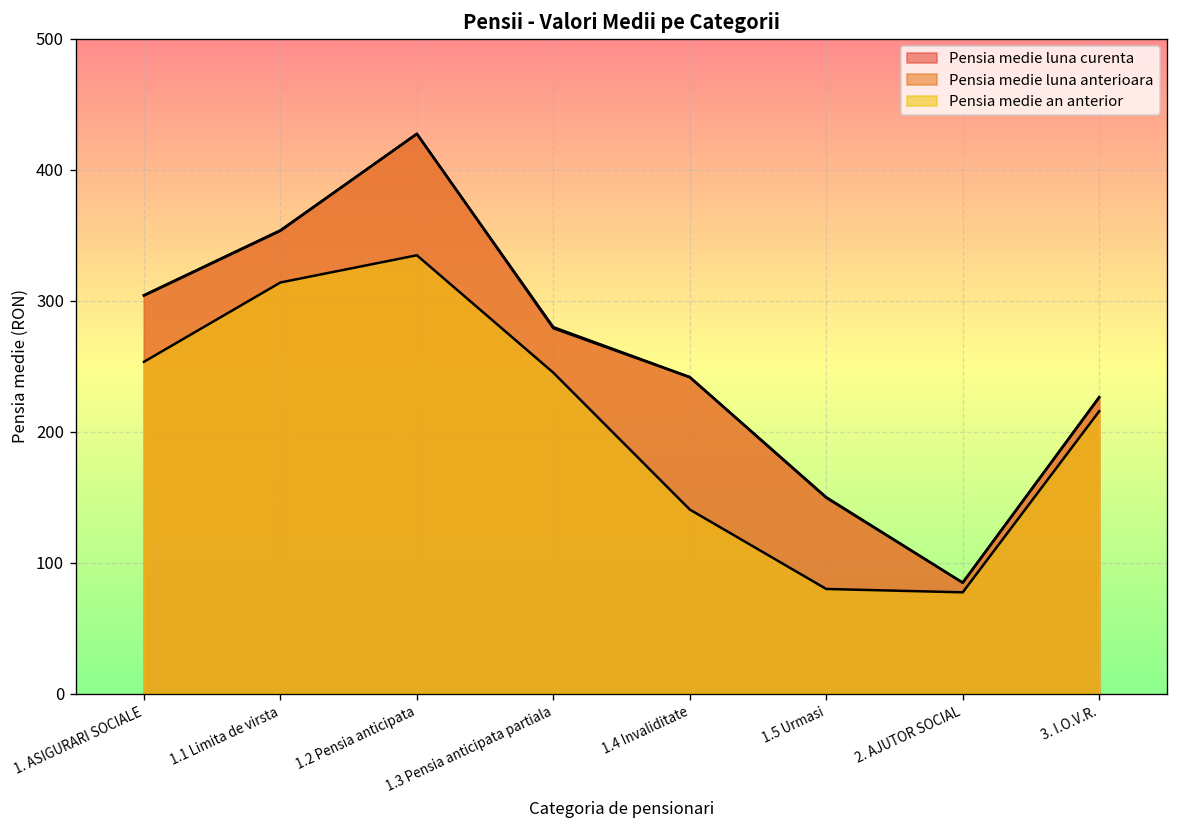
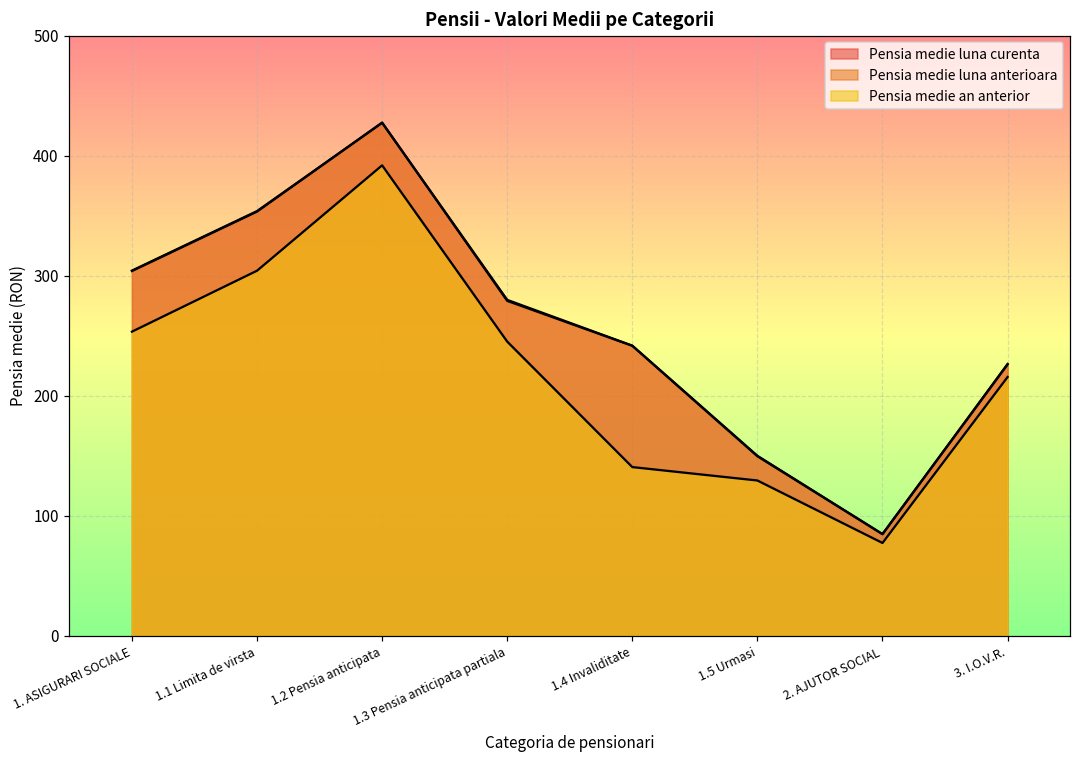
Pensia medie an anterior, 1.1 Limita de virsta: 314 -> 304
Pensia medie an anterior, 1.2 Pensia anticipata: 335 -> 392
Pensia medie an anterior, 1.5 Urmasi: 80 -> 129
